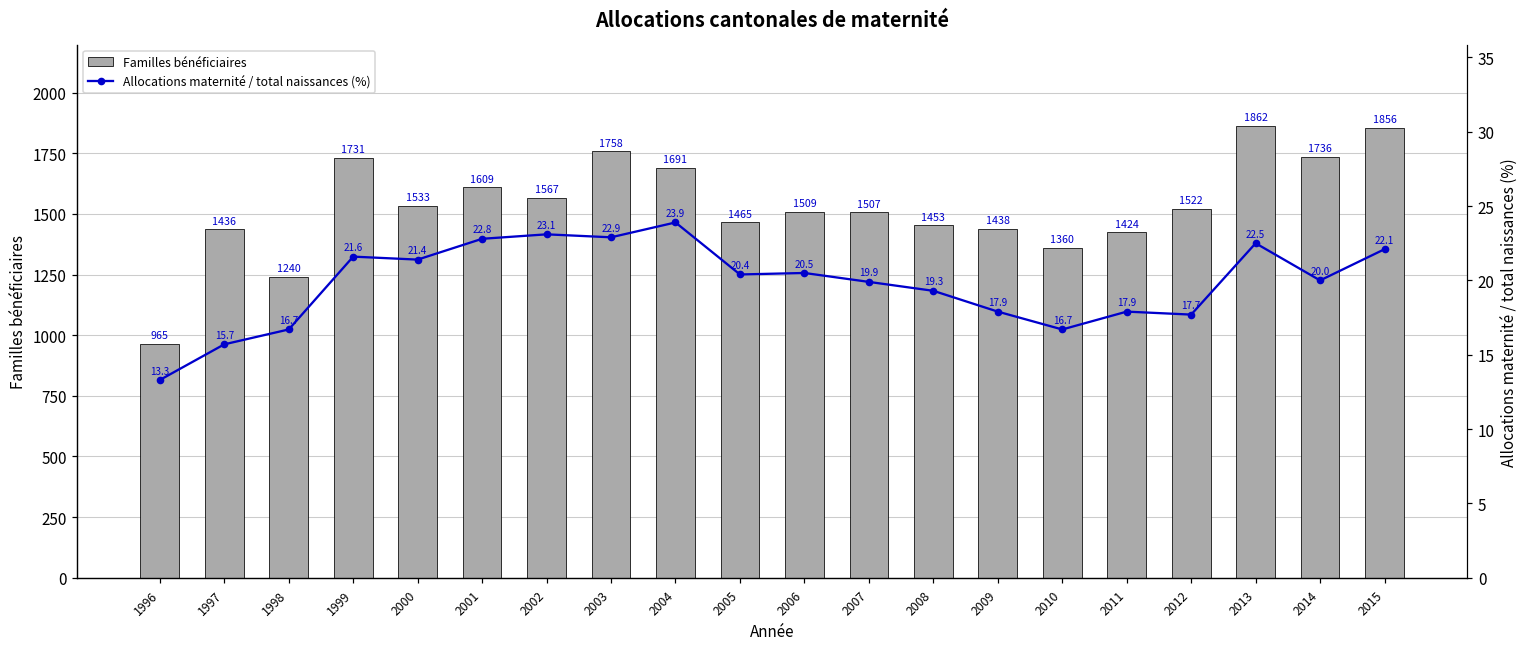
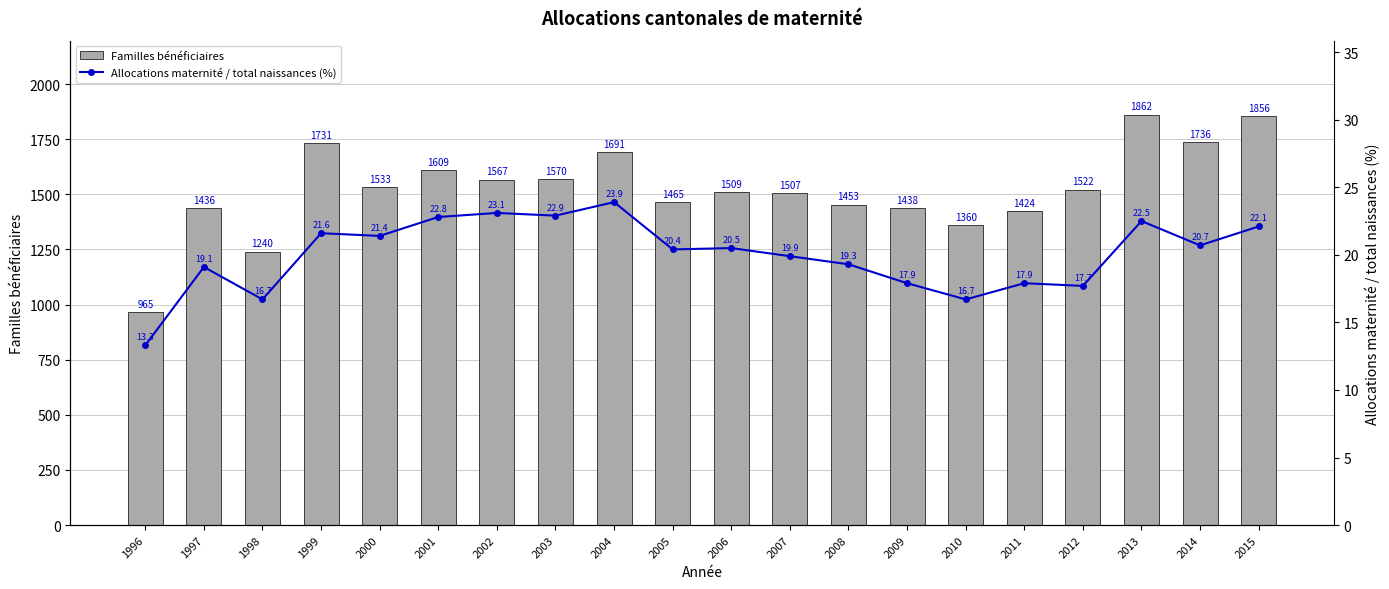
Familles bénéficiaires, 2003: 1758 -> 1570
Allocations maternité / total naissances (%), 1997: 15.7 -> 19.1
Allocations maternité / total naissances (%), 2014: 20.0 -> 20.7
